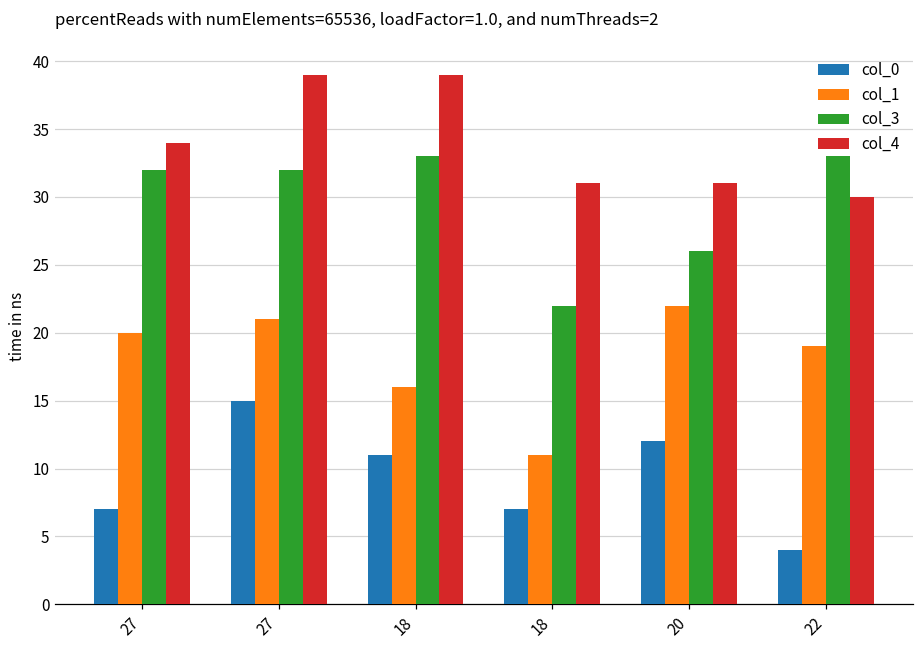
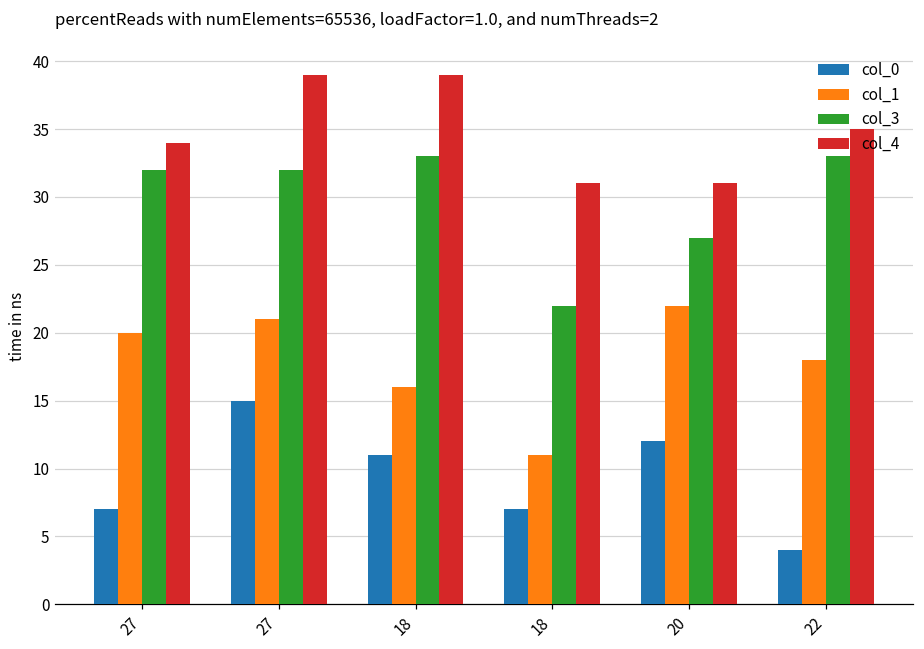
col_3, 20: 26 -> 27
col_1, 22: 19 -> 18
col_4, 22: 30 -> 35
